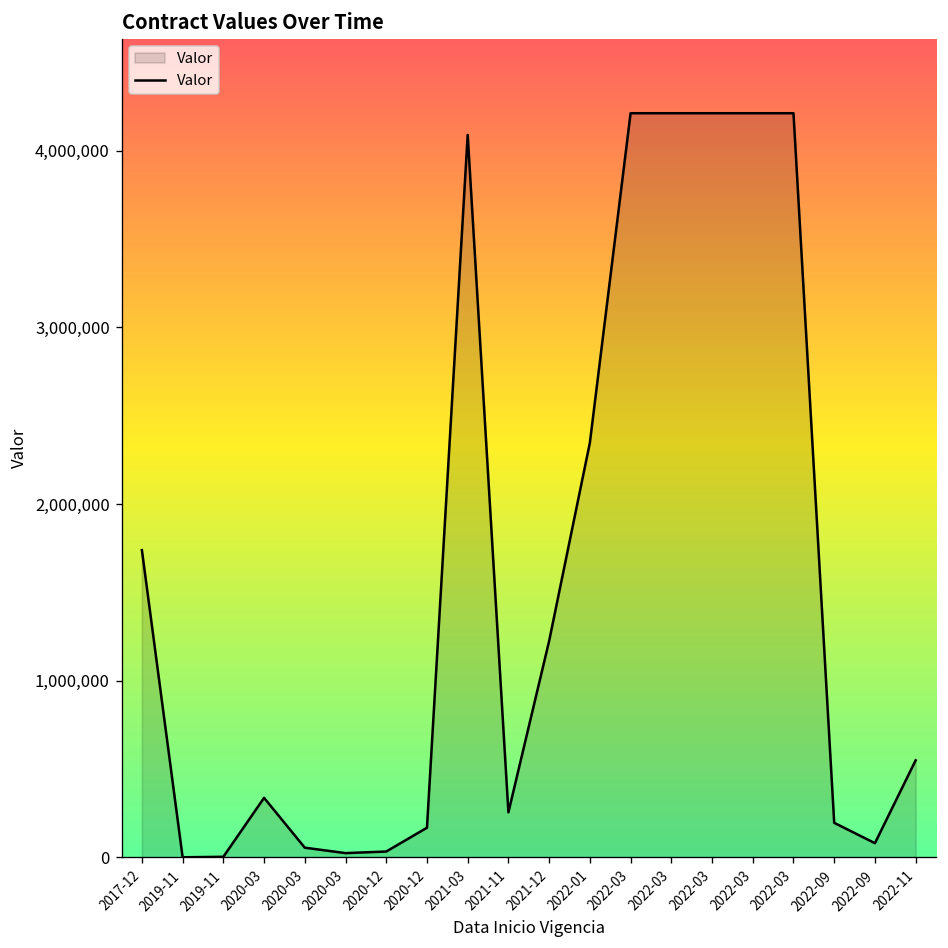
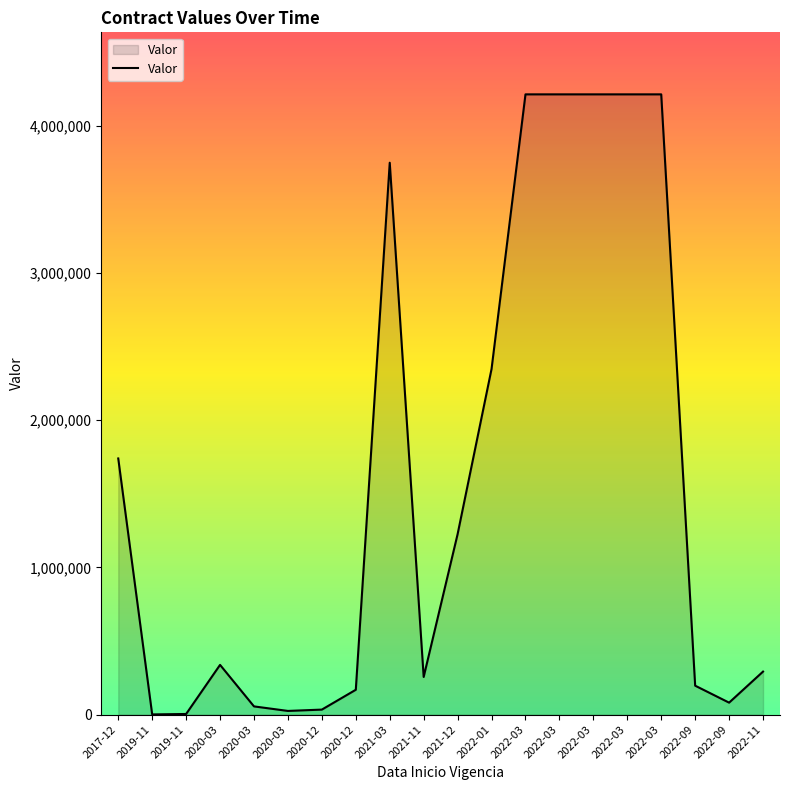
2021-03: 4,090,000 -> 3,750,000
2022-11: 550,000 -> 290,000
